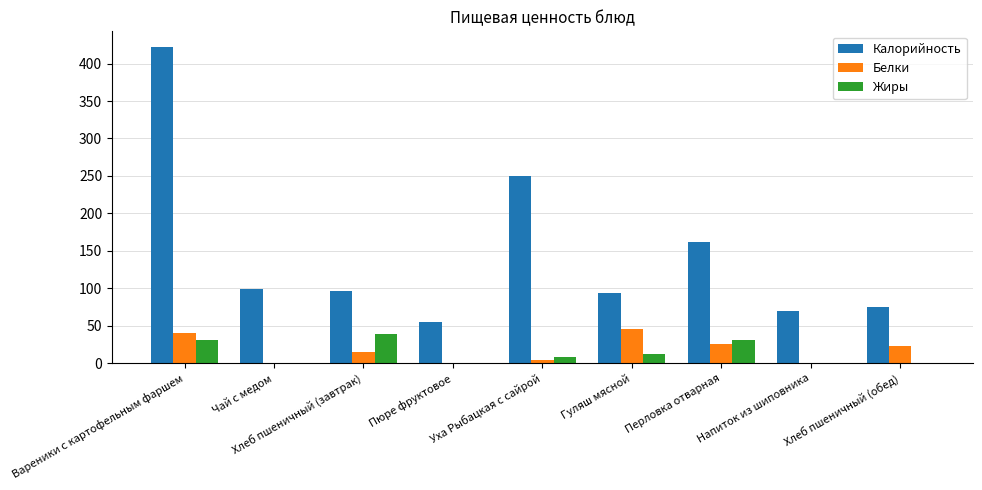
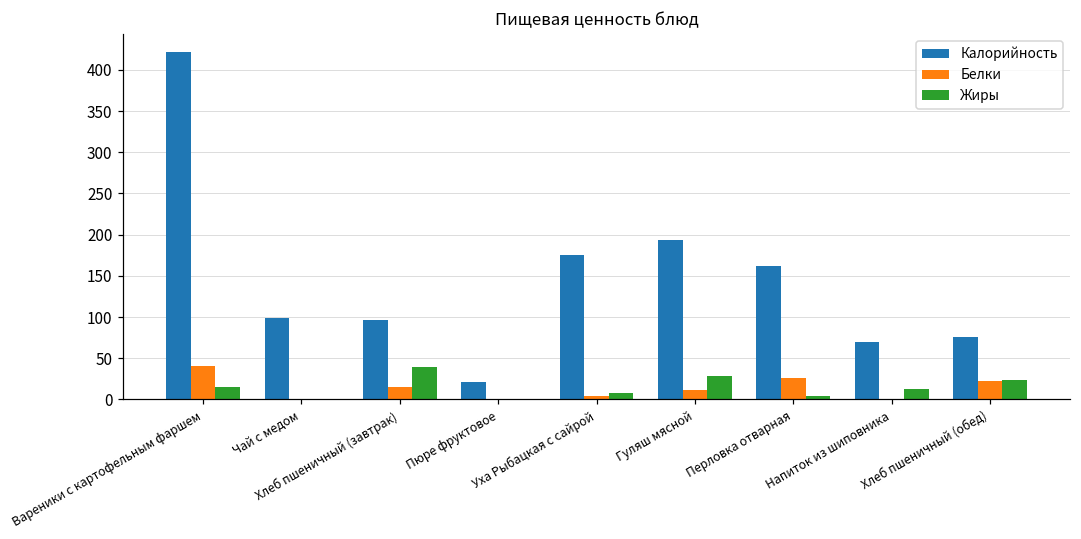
Жиры, Вареники с картофельным фаршем: 30 -> 10
Калорийность, Пюре фруктовое: 60 -> 20
Калорийность, Уха Рыбацкая с сайрой: 250 -> 170
Калорийность, Гуляш мясной: 90 -> 190
Белки, Гуляш мясной: 50 -> 10
Жиры, Гуляш мясной: 10 -> 30
Жиры, Перловка отварная: 30 -> 0
Жиры, Напиток из шиповника: 0 -> 10
Жиры, Хлеб пшеничный (обед): 0 -> 20
